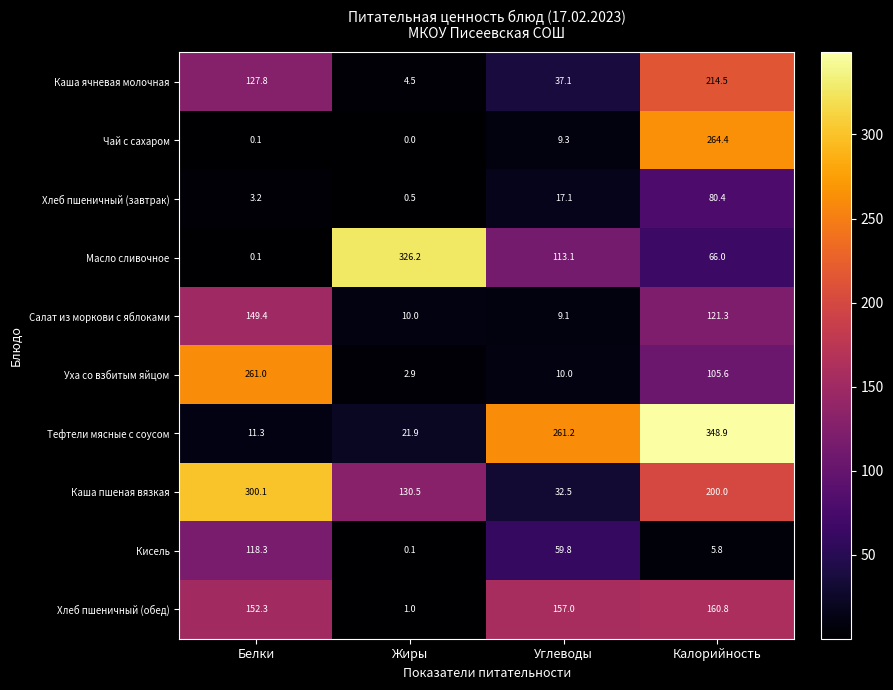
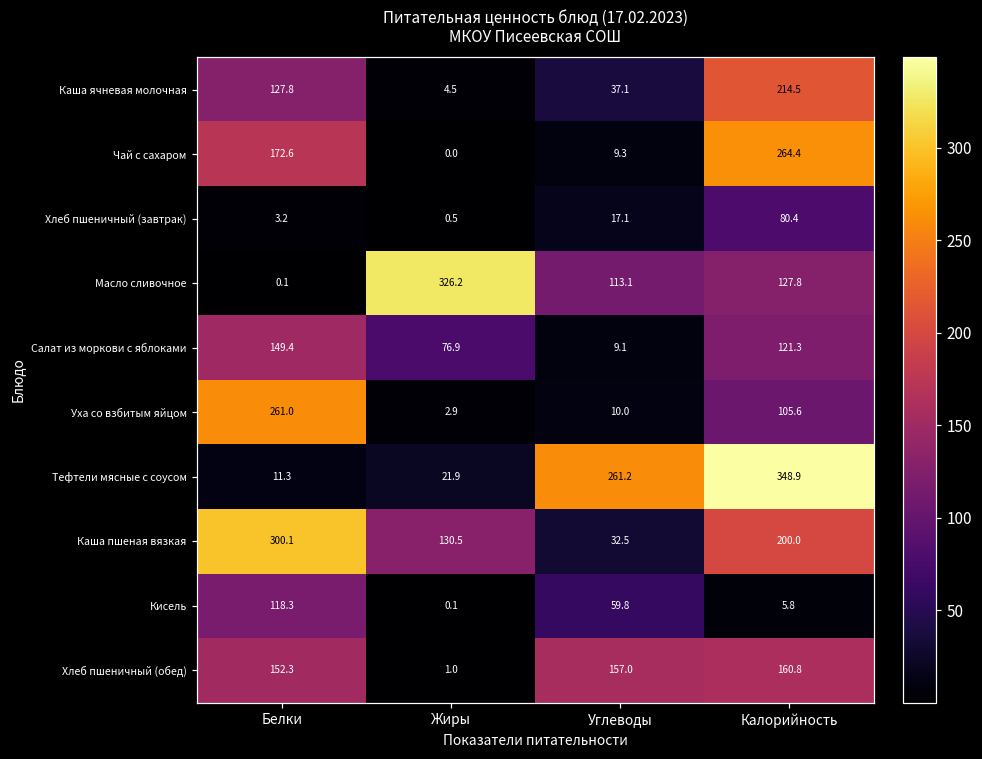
Чай с сахаром, Белки: 0.1 -> 172.6
Масло сливочное, Калорийность: 66.0 -> 127.8
Салат из моркови с яблоками, Жиры: 10.0 -> 76.9
